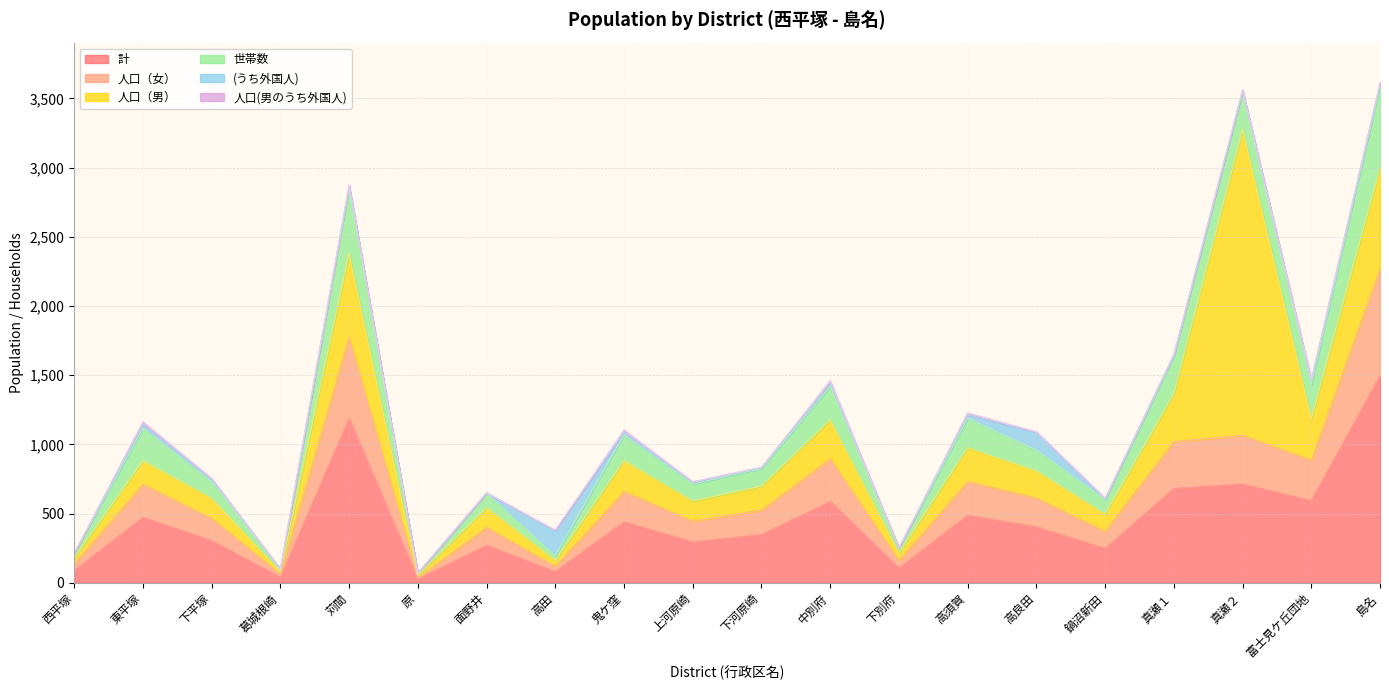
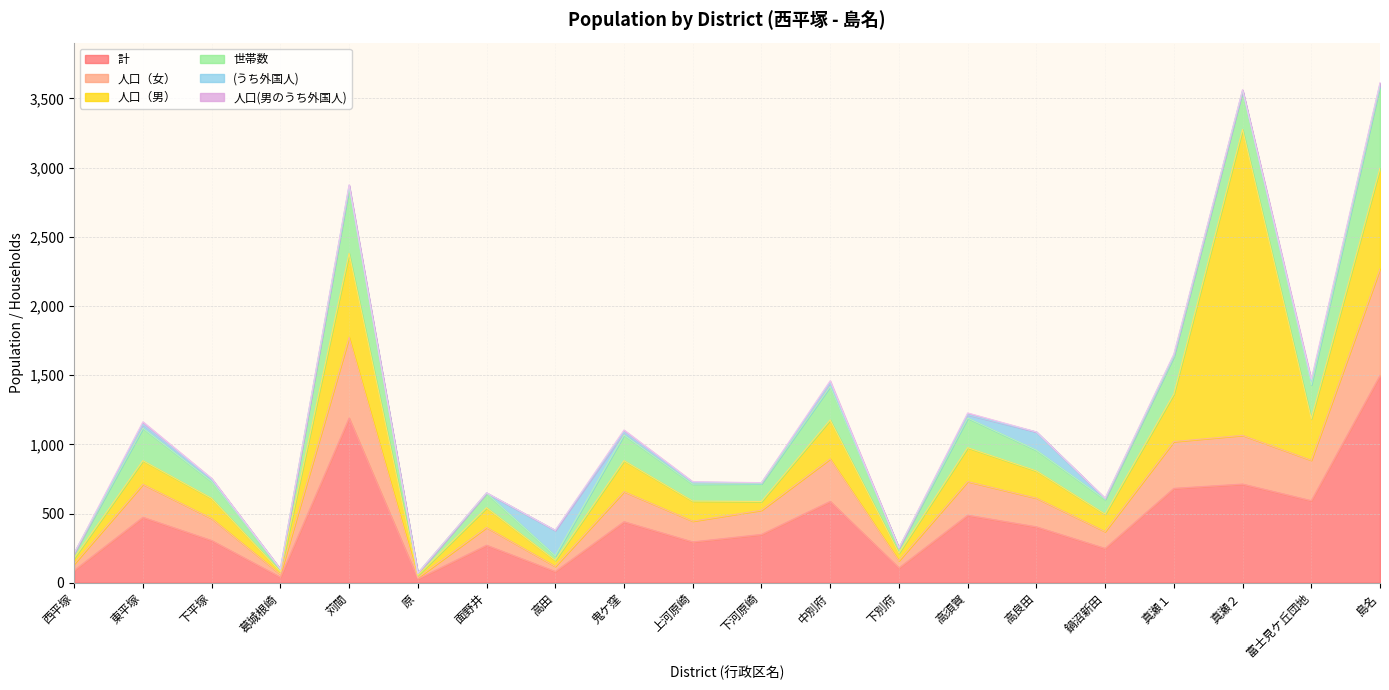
人口（男）, 下河原崎: 170 -> 60
